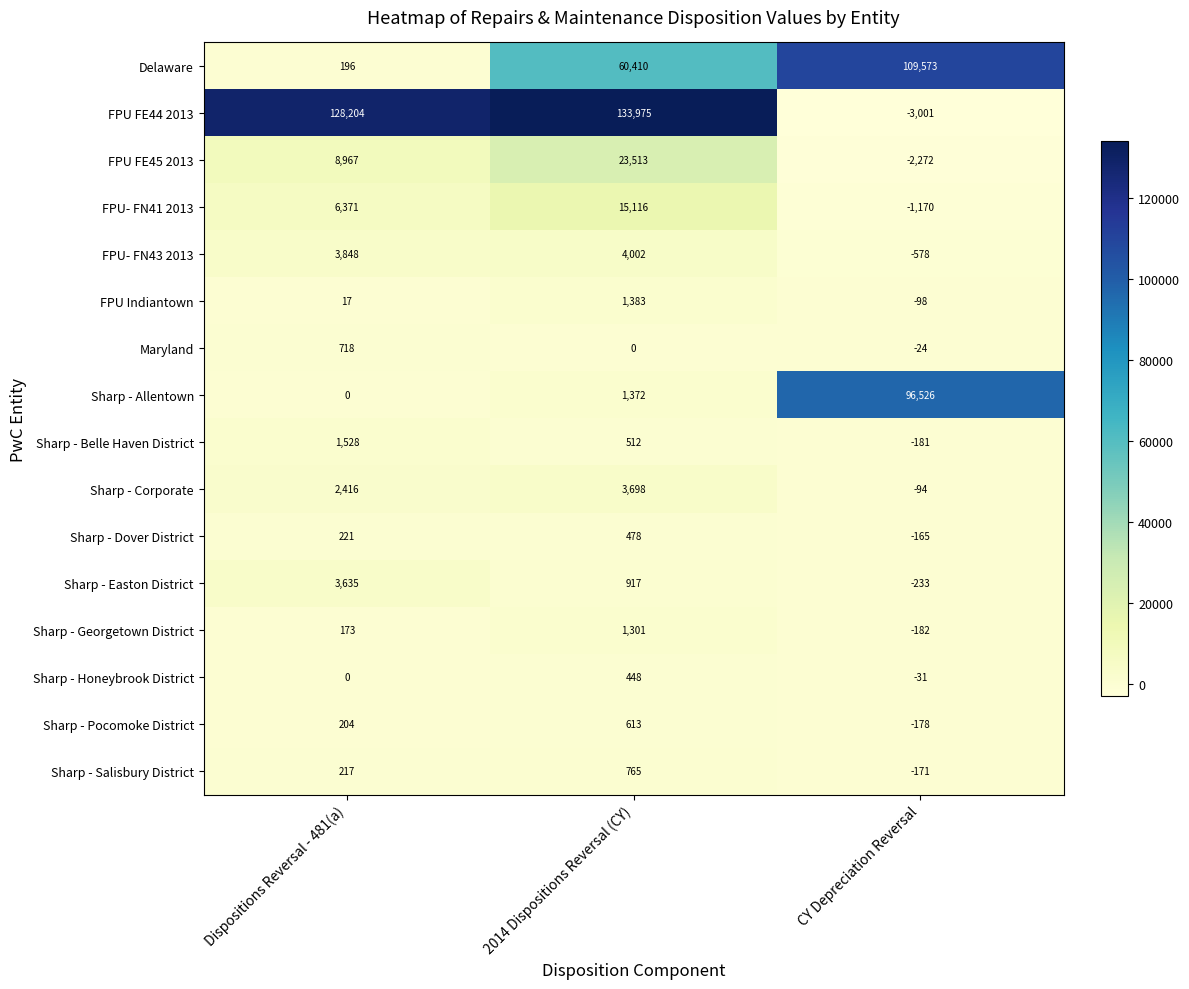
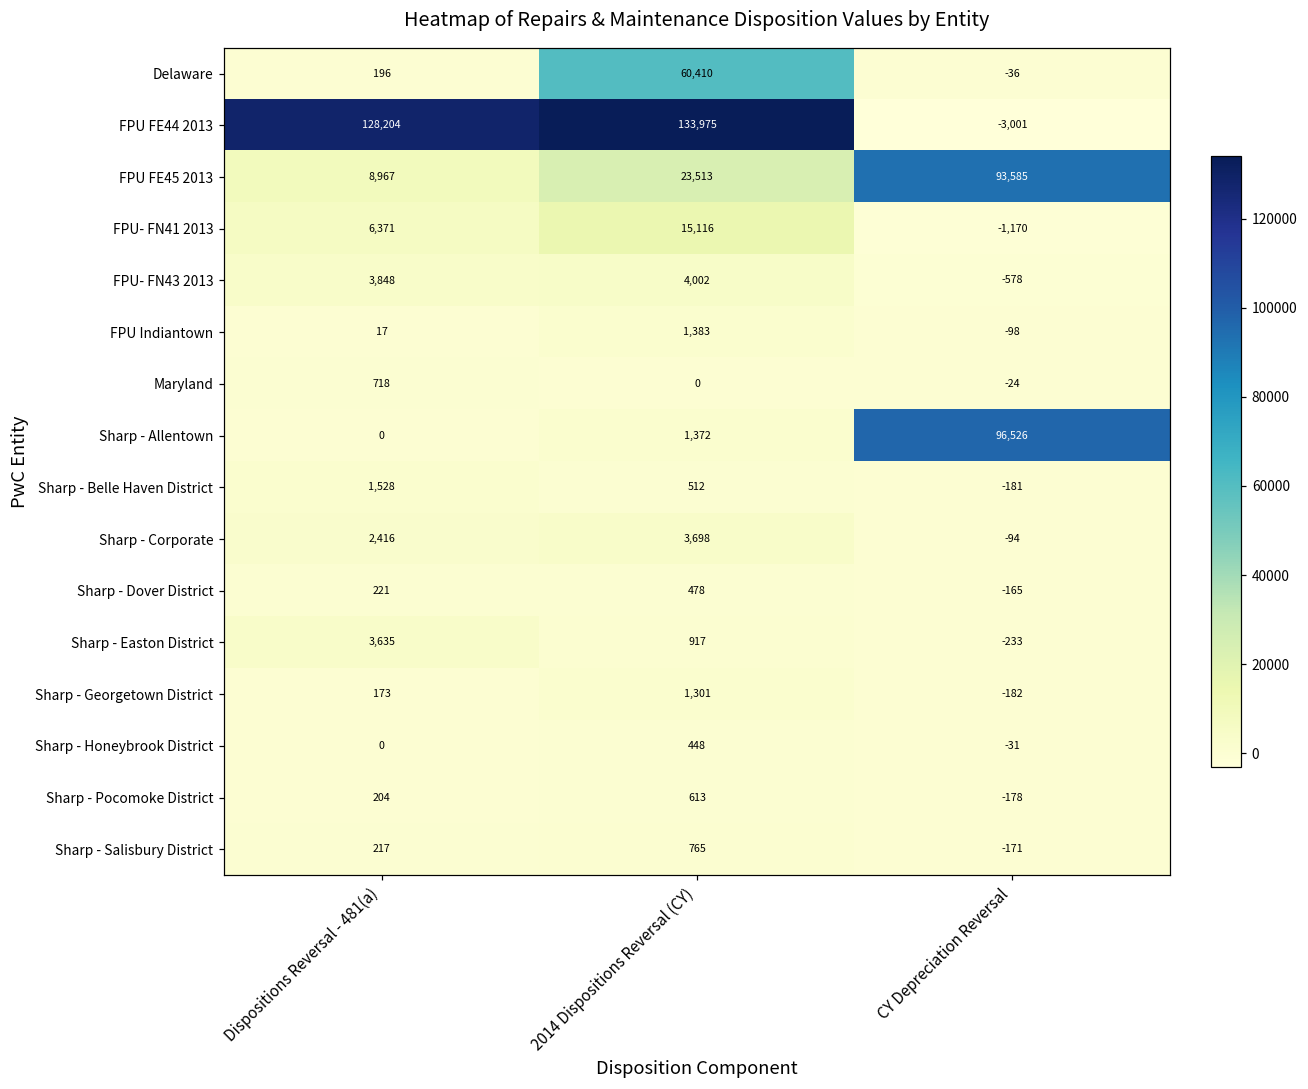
Delaware, CY Depreciation Reversal: 109,573 -> -36
FPU FE45 2013, CY Depreciation Reversal: -2,272 -> 93,585
